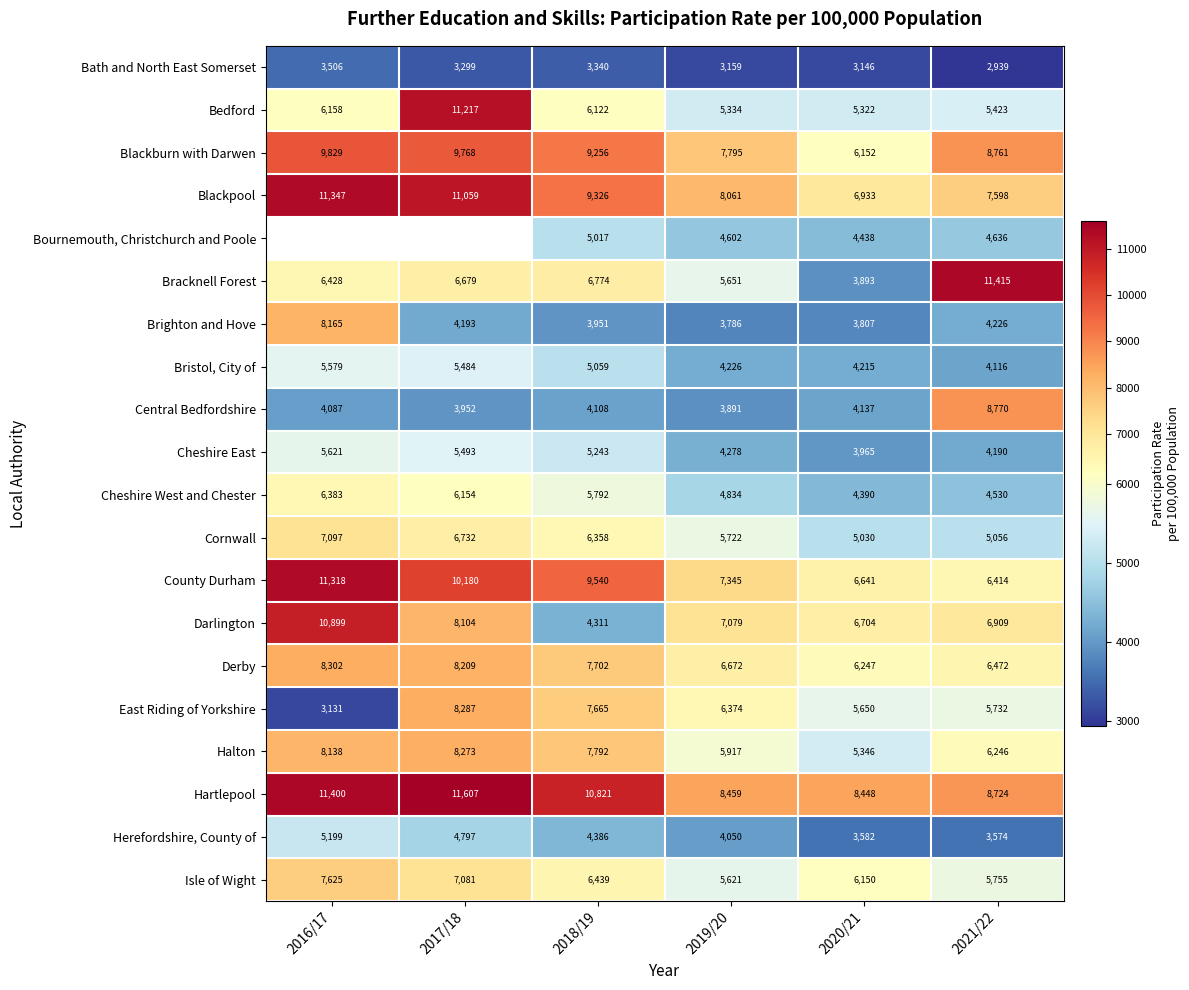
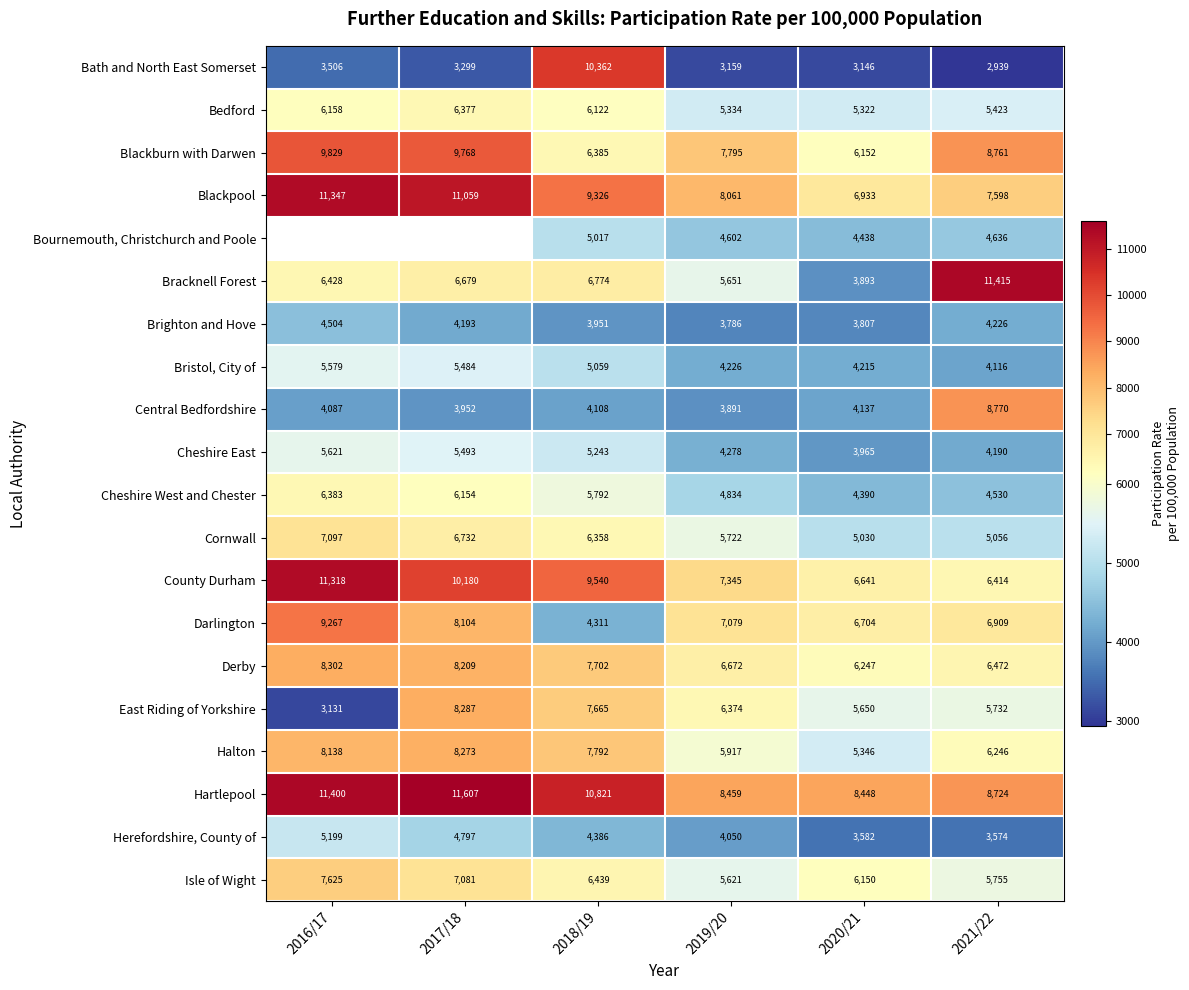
Bath and North East Somerset, 2018/19: 3,340 -> 10,362
Bedford, 2017/18: 11,217 -> 6,377
Blackburn with Darwen, 2018/19: 9,256 -> 6,385
Brighton and Hove, 2016/17: 8,165 -> 4,504
Darlington, 2016/17: 10,899 -> 9,267
